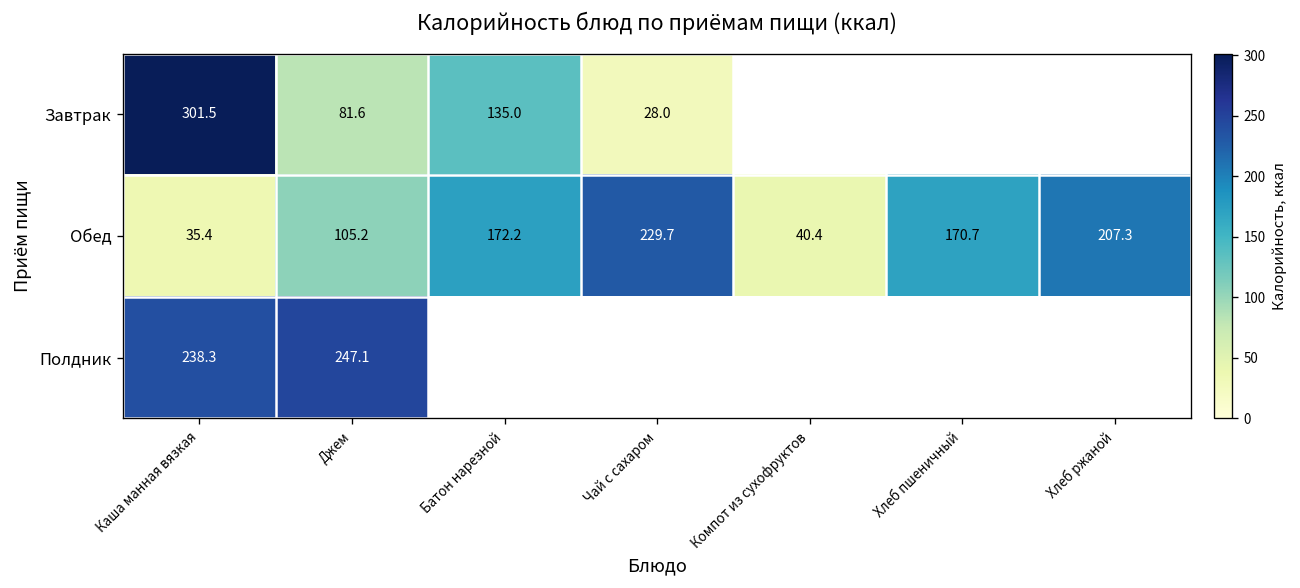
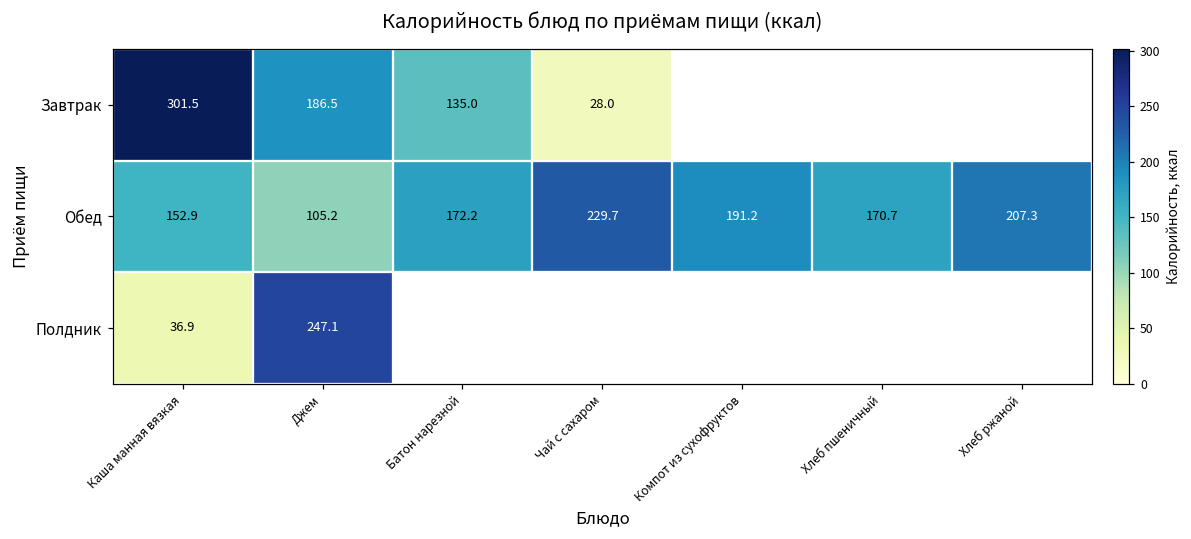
Завтрак, Джем: 81.6 -> 186.5
Обед, Каша манная вязкая: 35.4 -> 152.9
Обед, Компот из сухофруктов: 40.4 -> 191.2
Полдник, Каша манная вязкая: 238.3 -> 36.9
